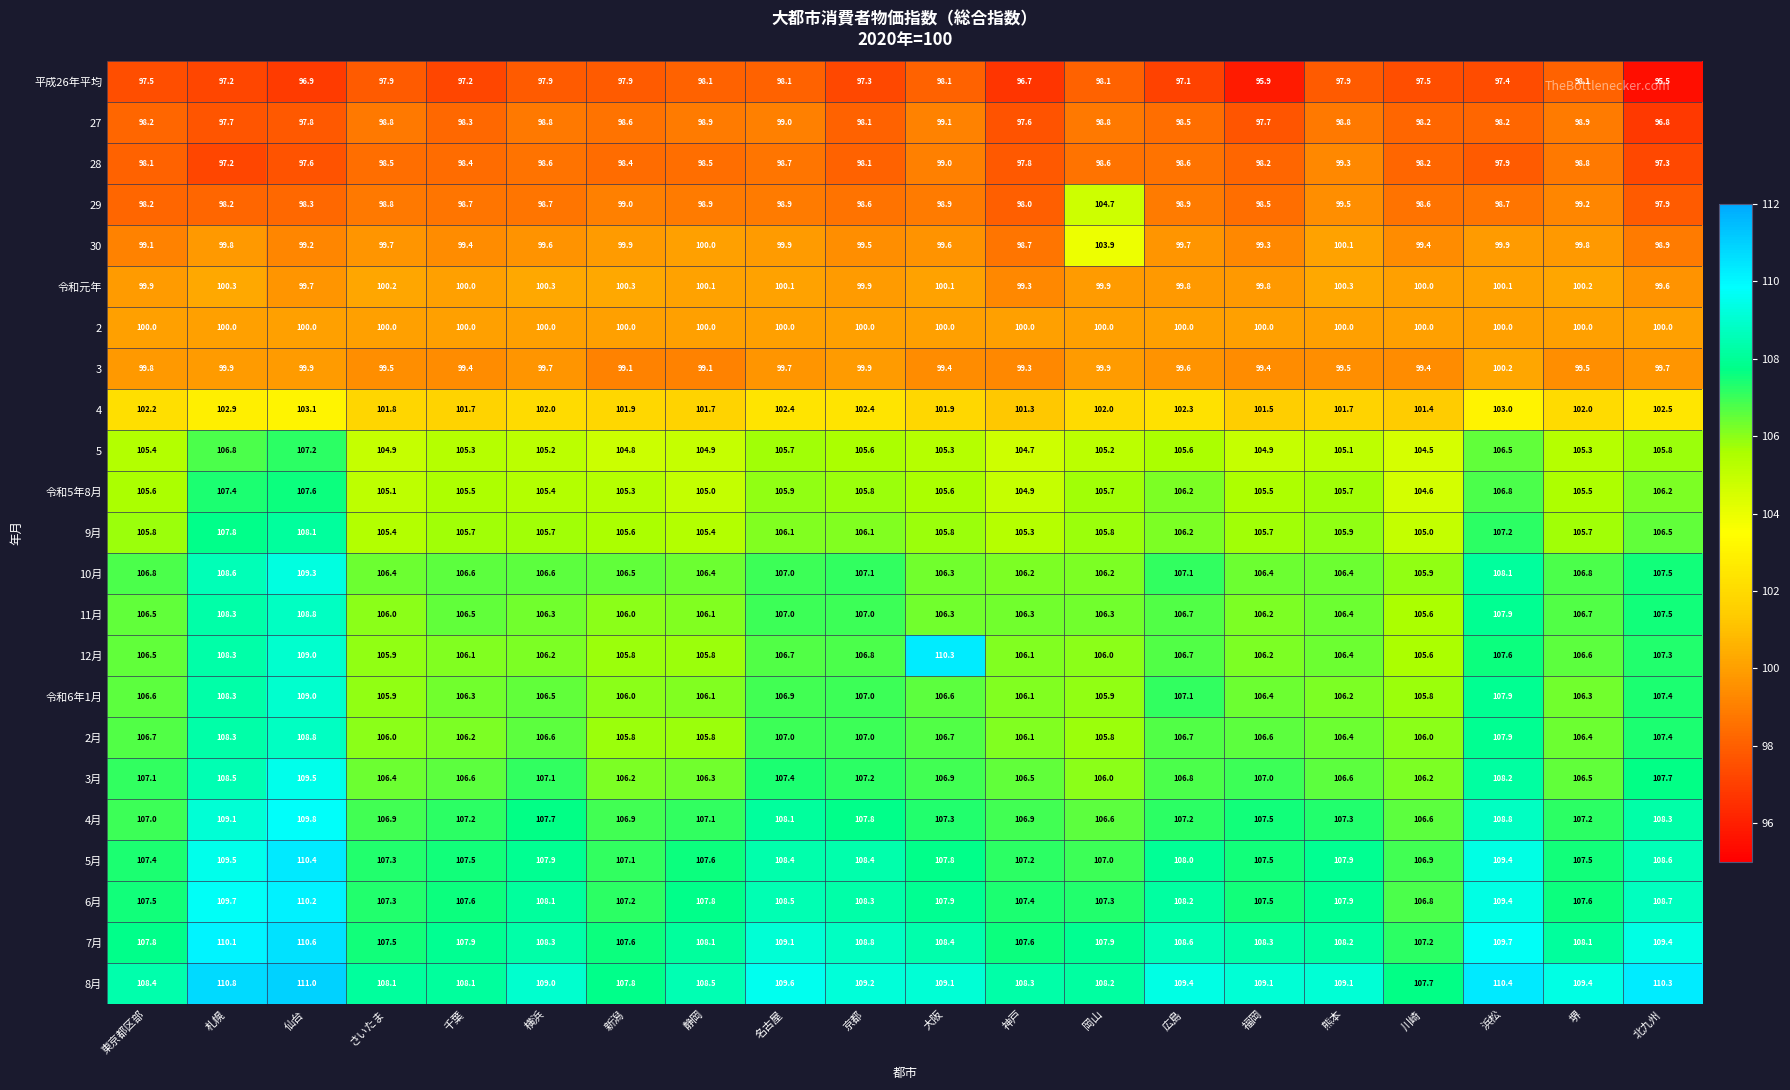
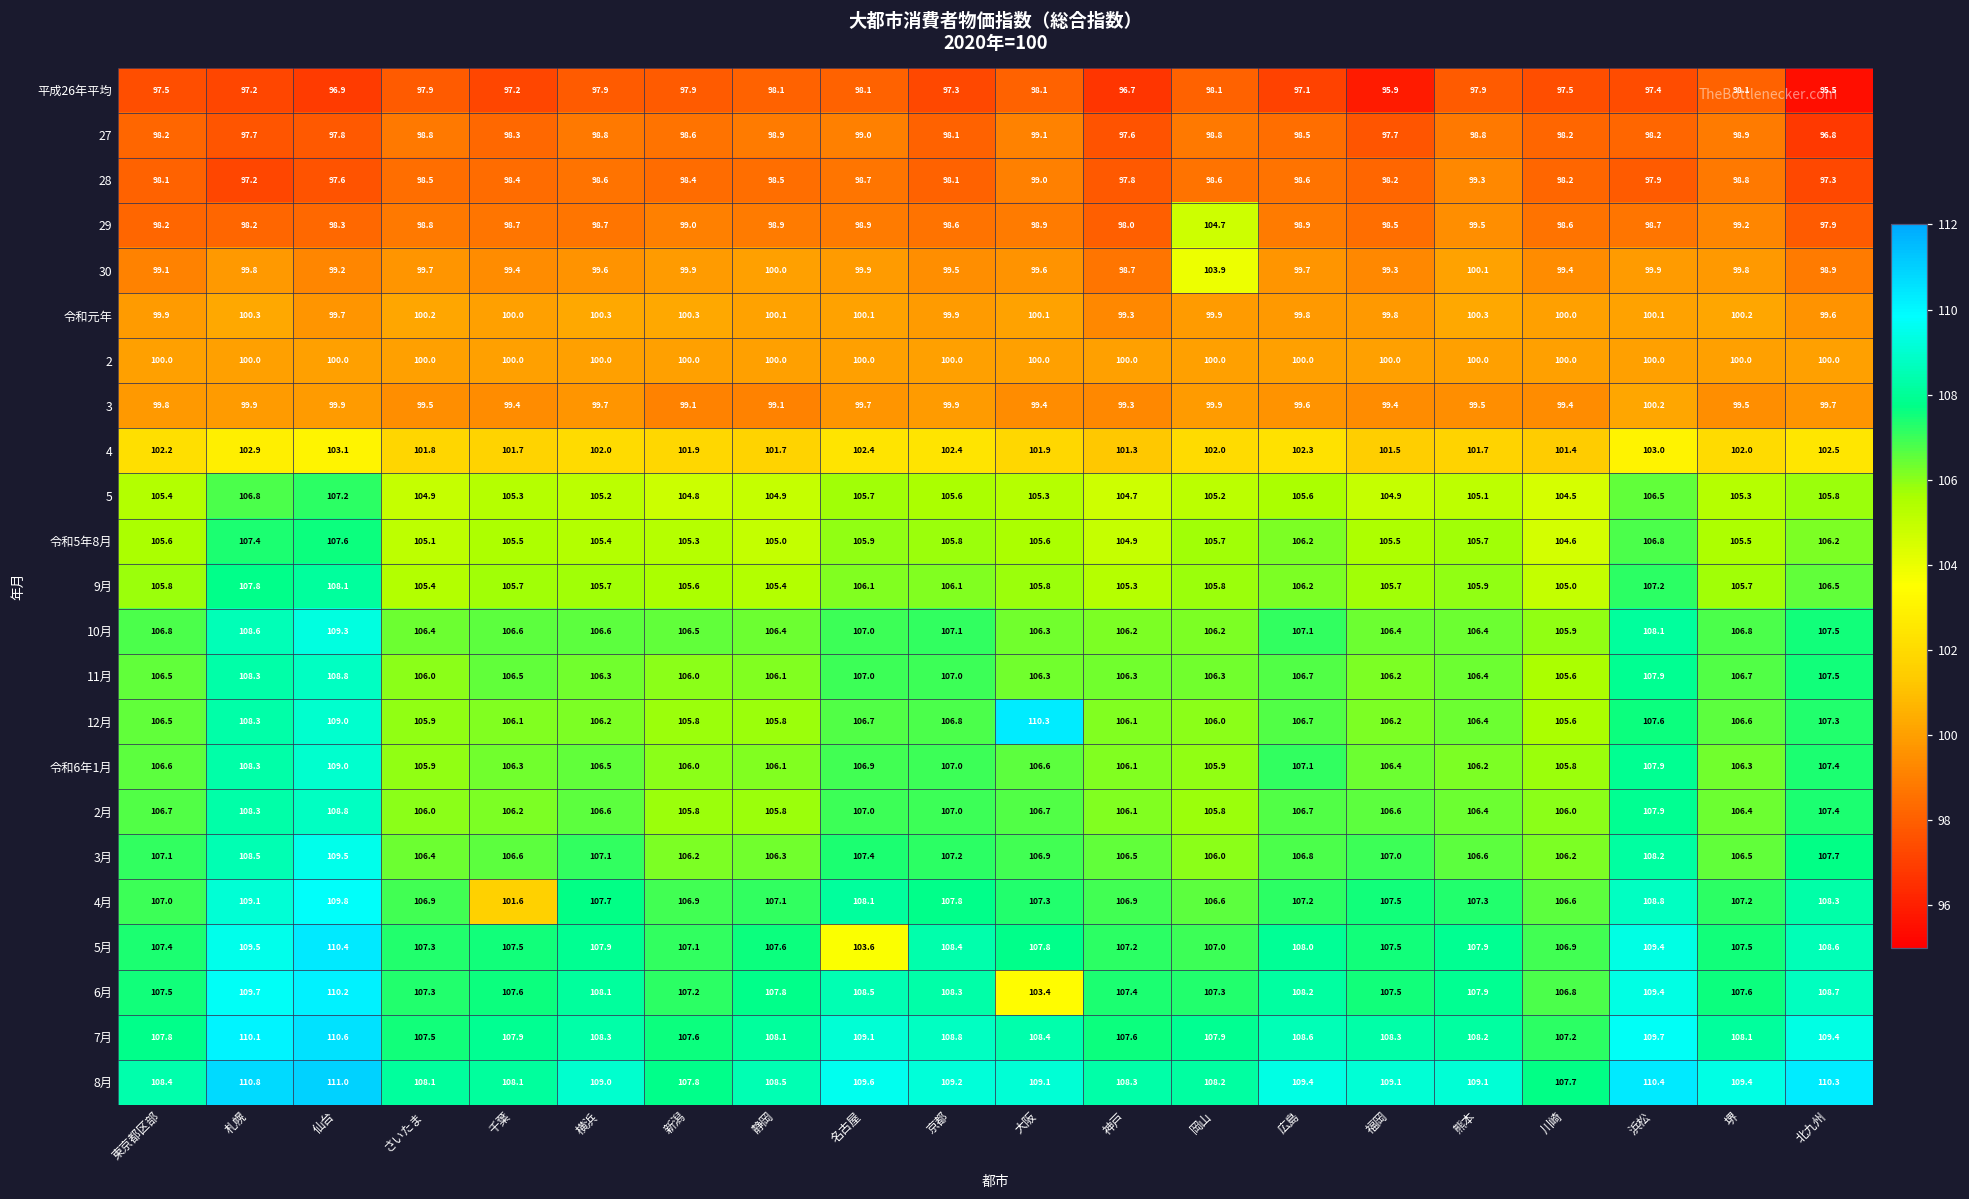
4月, 千葉: 107.2 -> 101.6
5月, 名古屋: 108.4 -> 103.6
6月, 大阪: 107.9 -> 103.4
